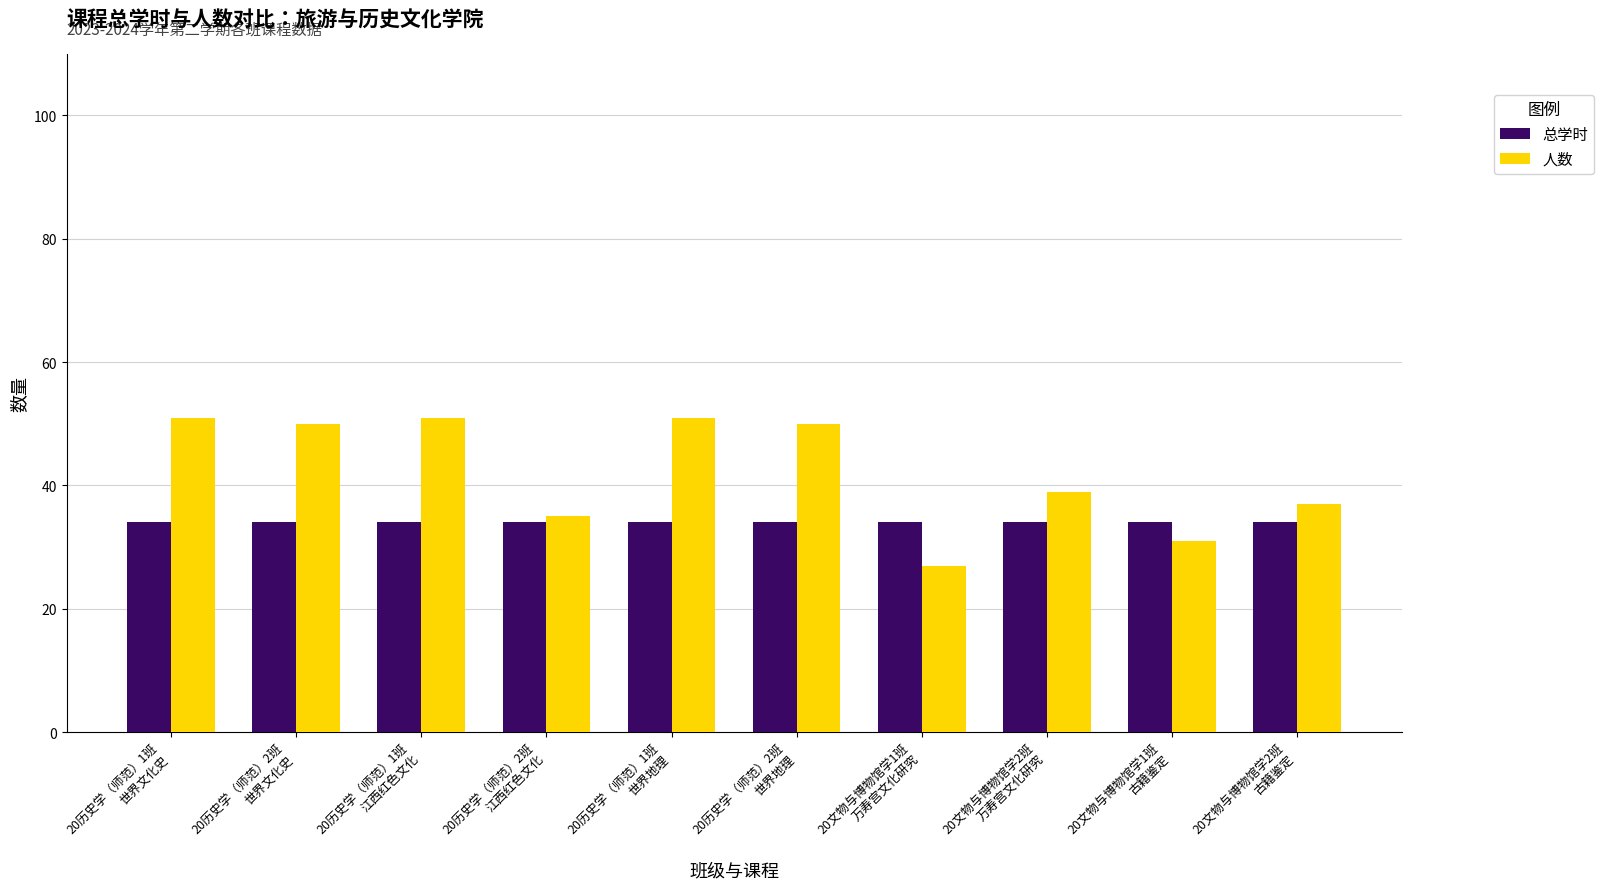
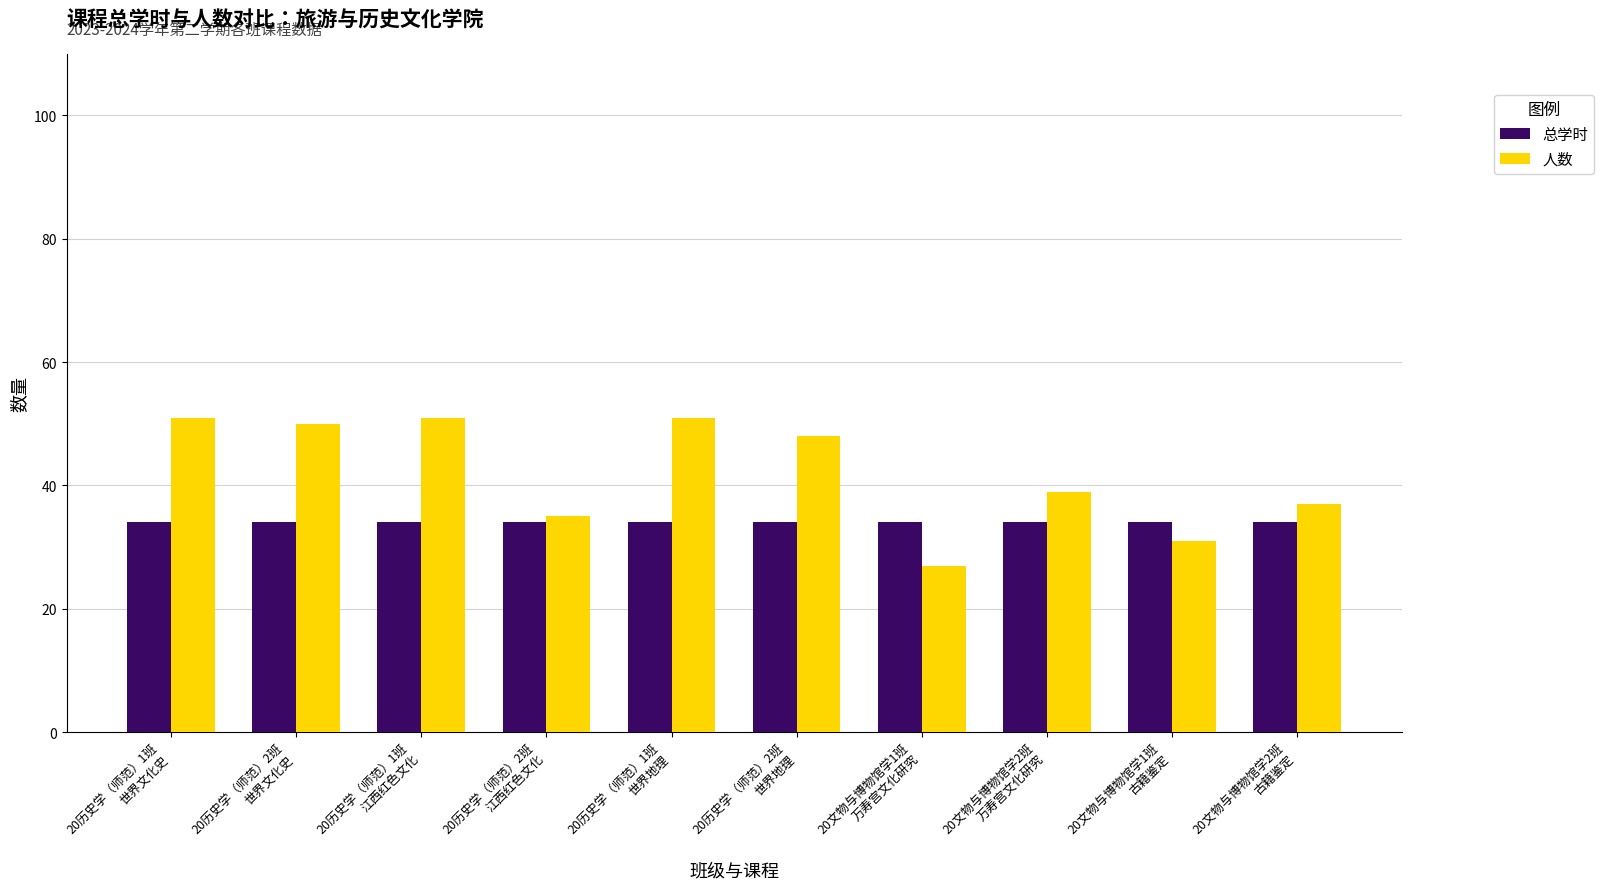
人数, 20历史学（师范）2班 世界地理: 50 -> 48
